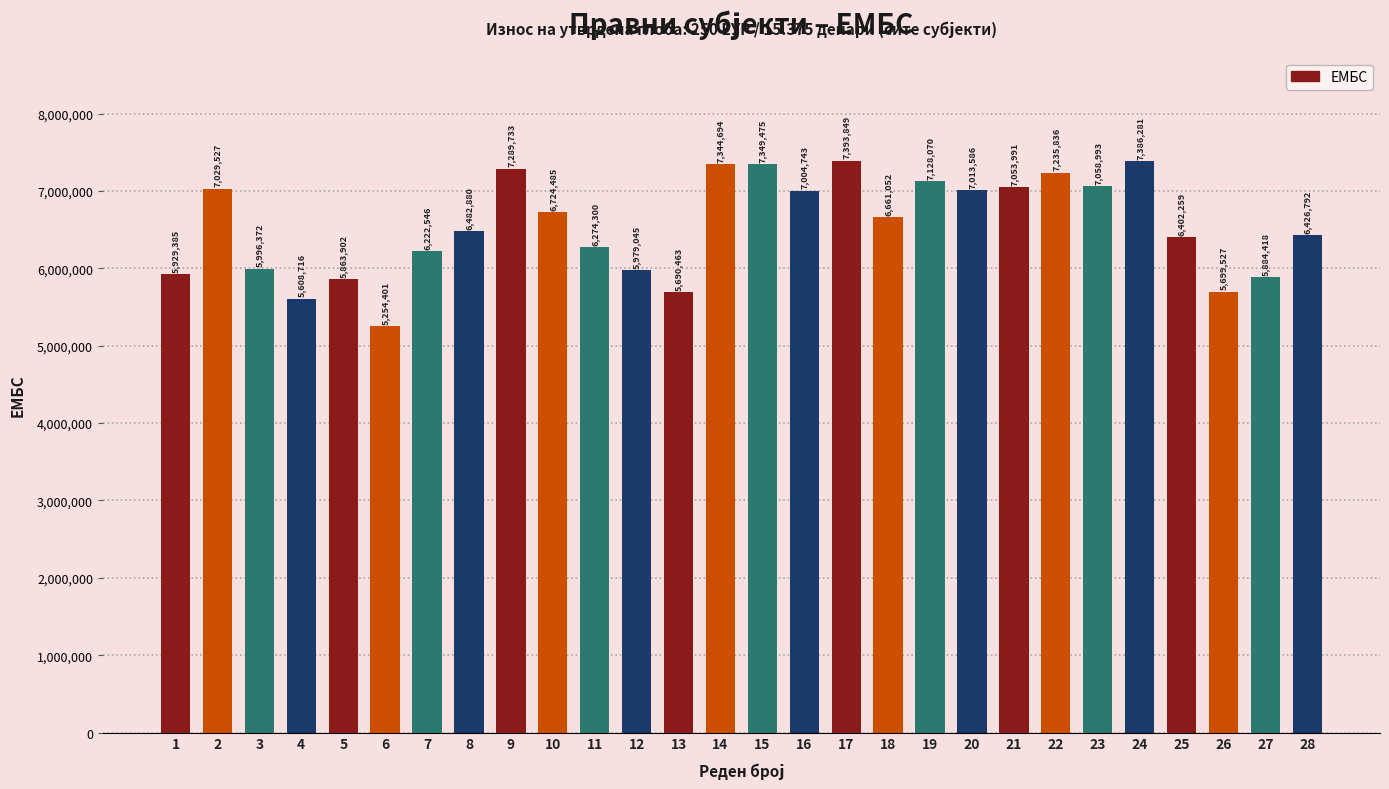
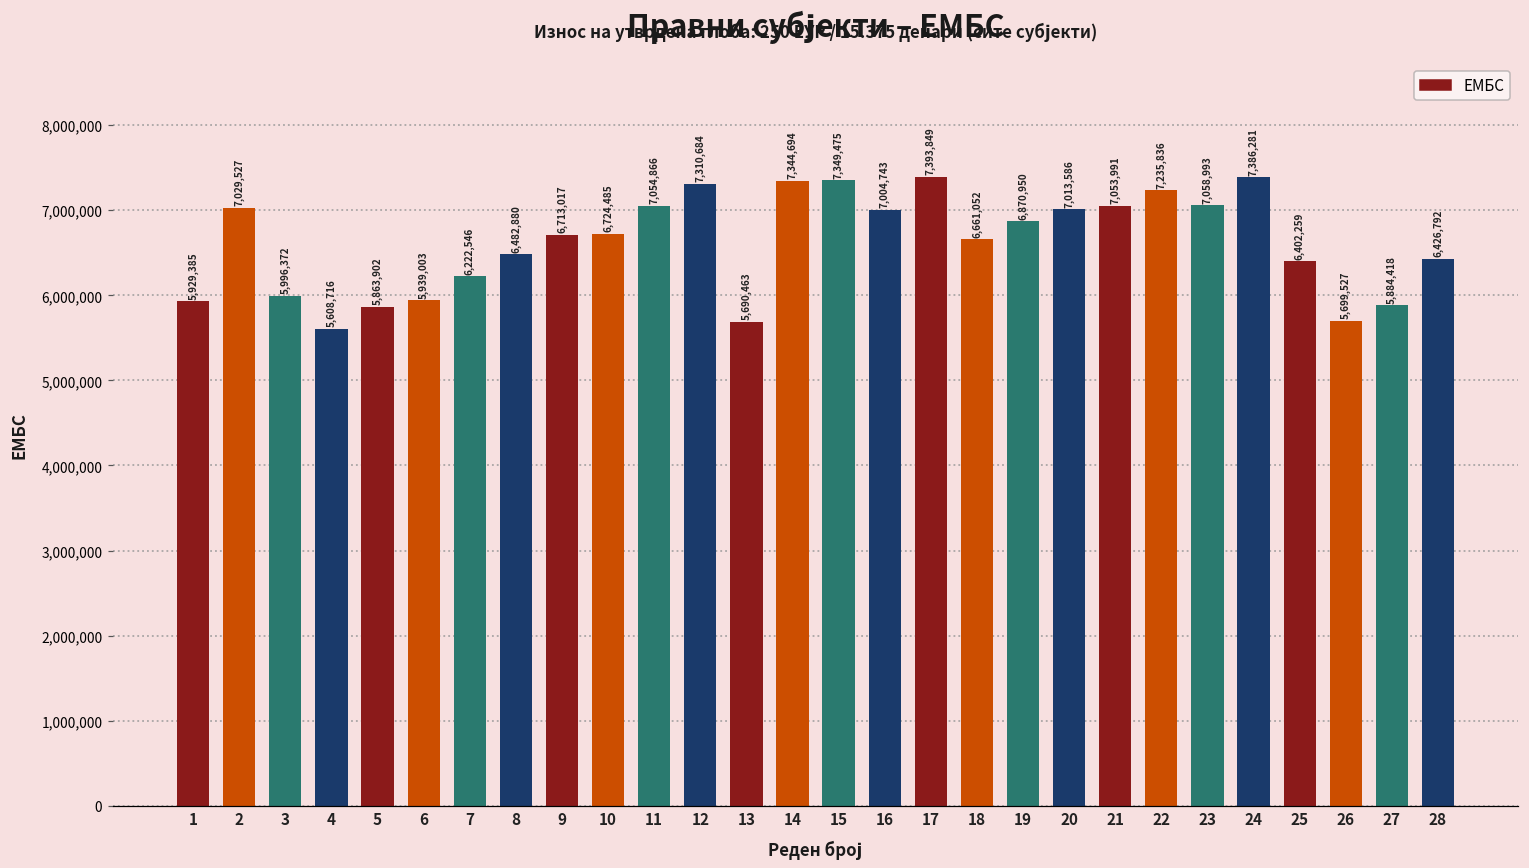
6: 5,254,401 -> 5,939,003
9: 7,289,733 -> 6,713,017
11: 6,274,300 -> 7,054,866
12: 5,979,045 -> 7,310,684
19: 7,128,070 -> 6,870,950
